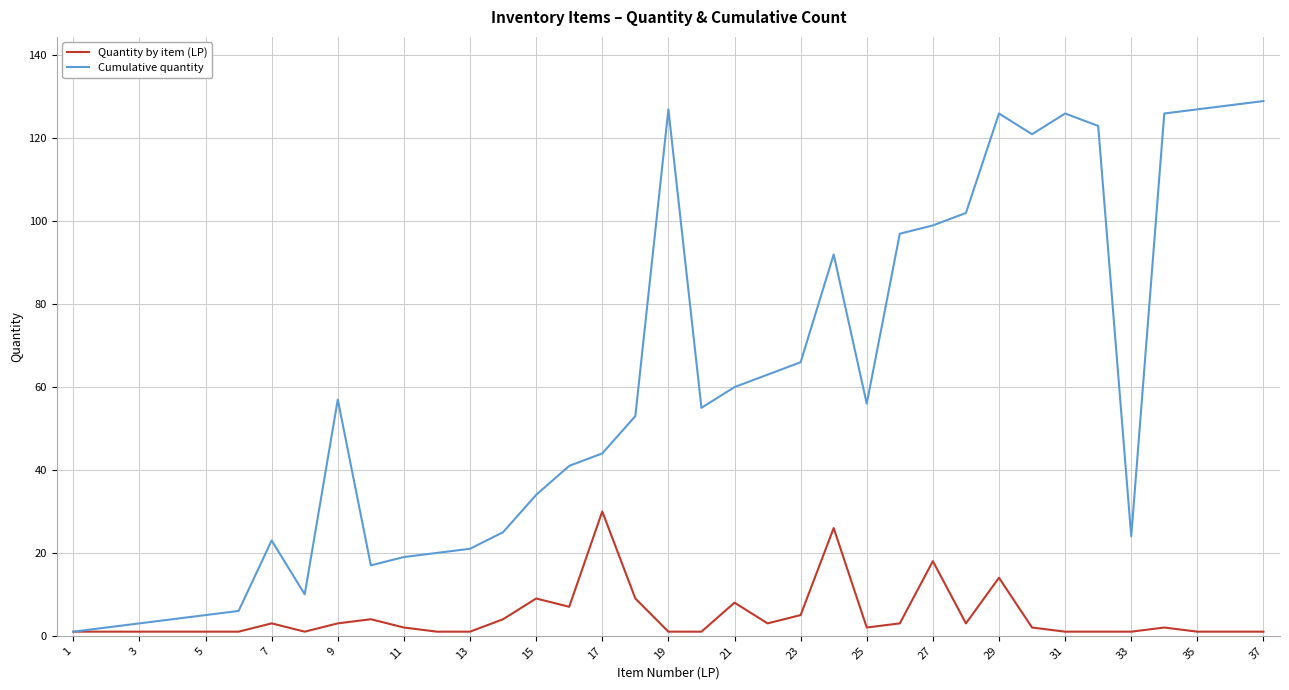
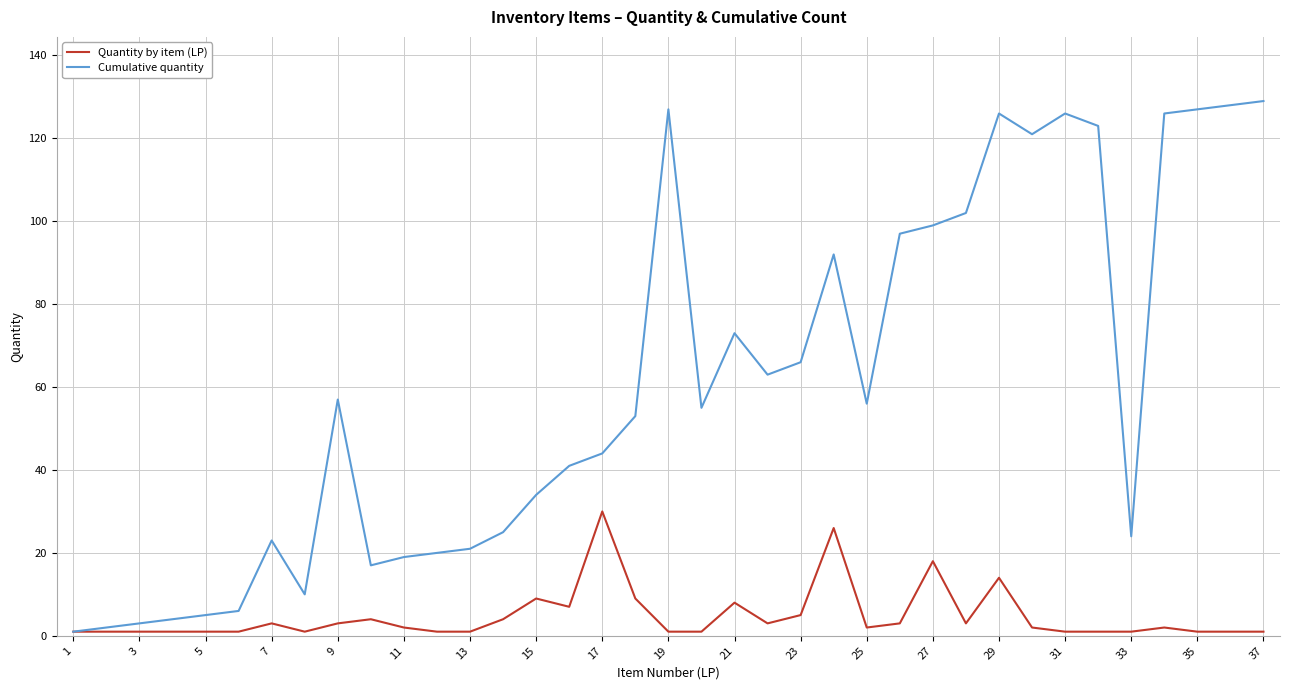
Cumulative quantity, 21: 60 -> 73
